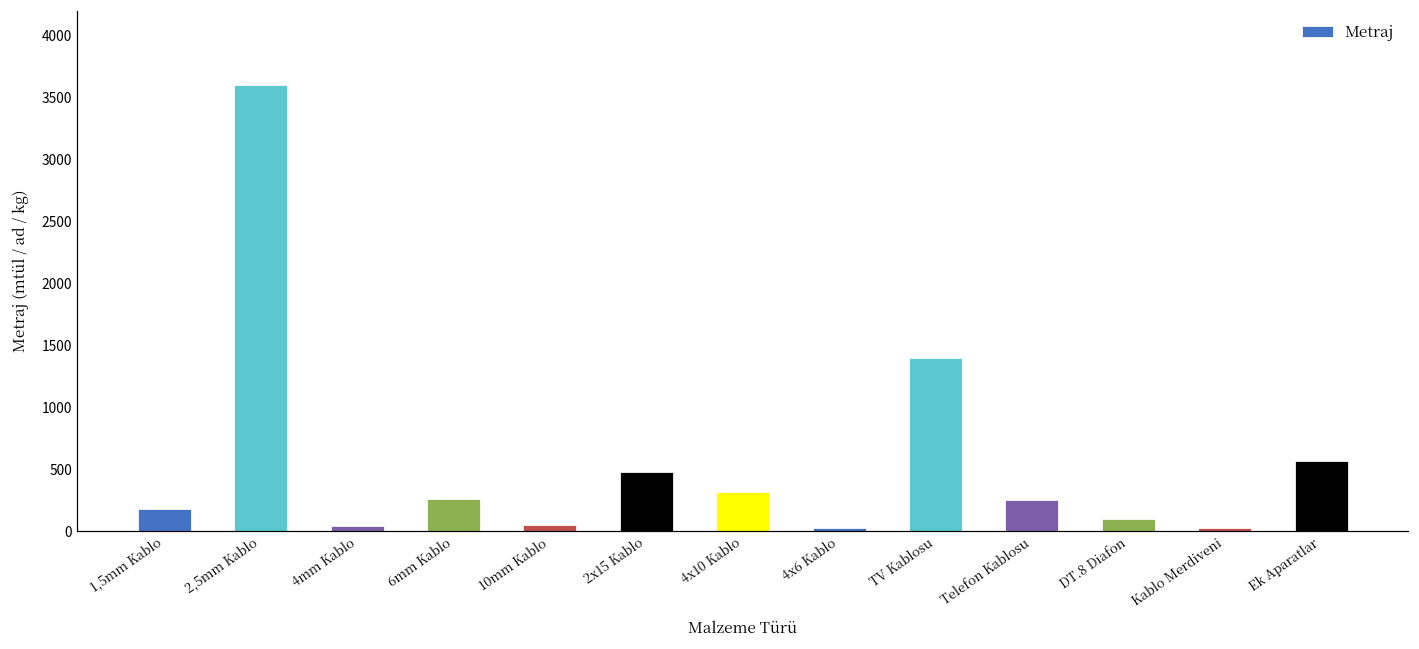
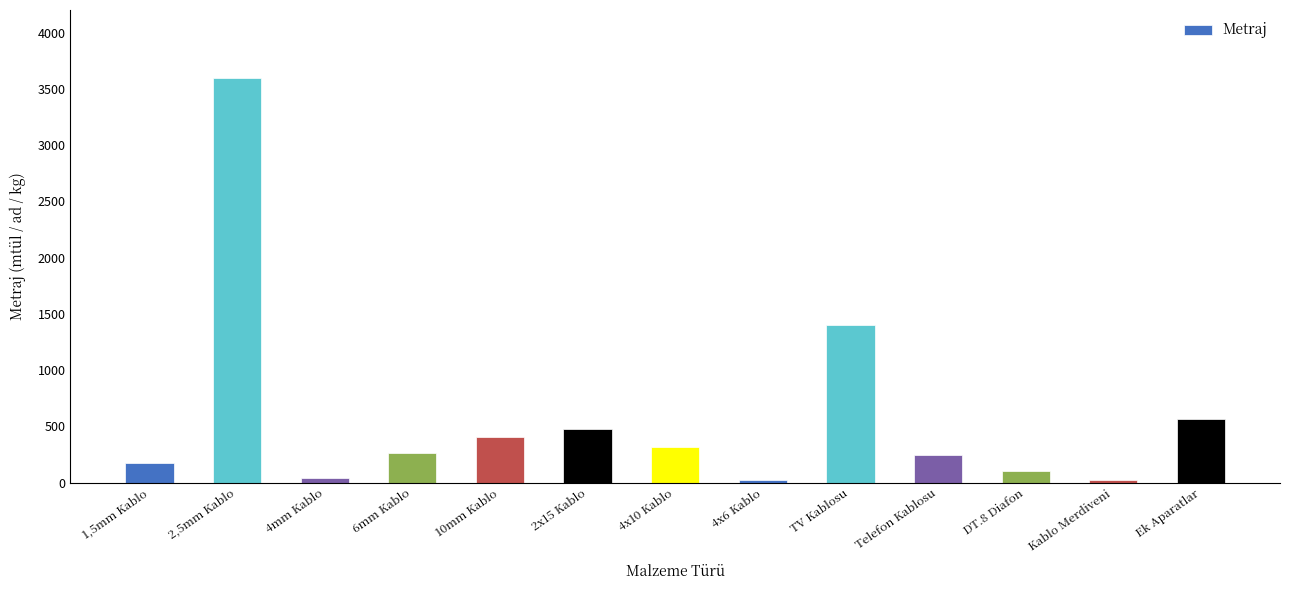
10mm Kablo: 50 -> 400
